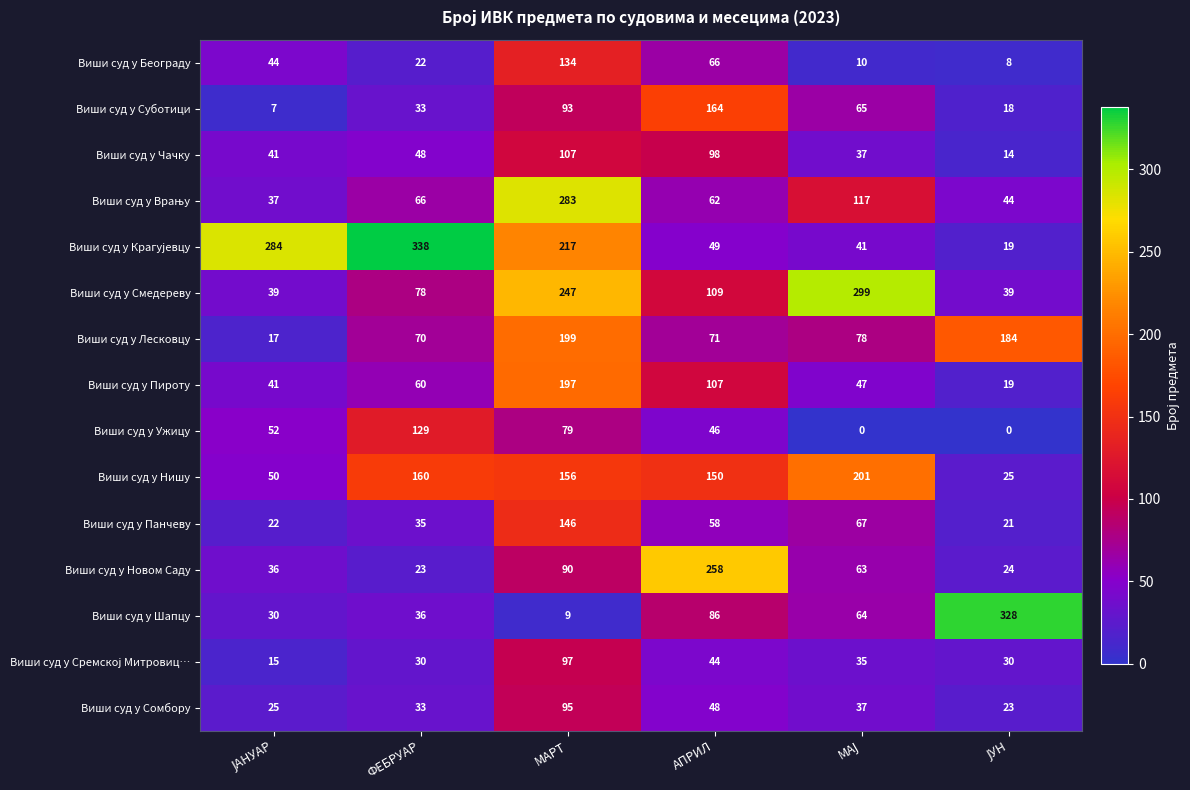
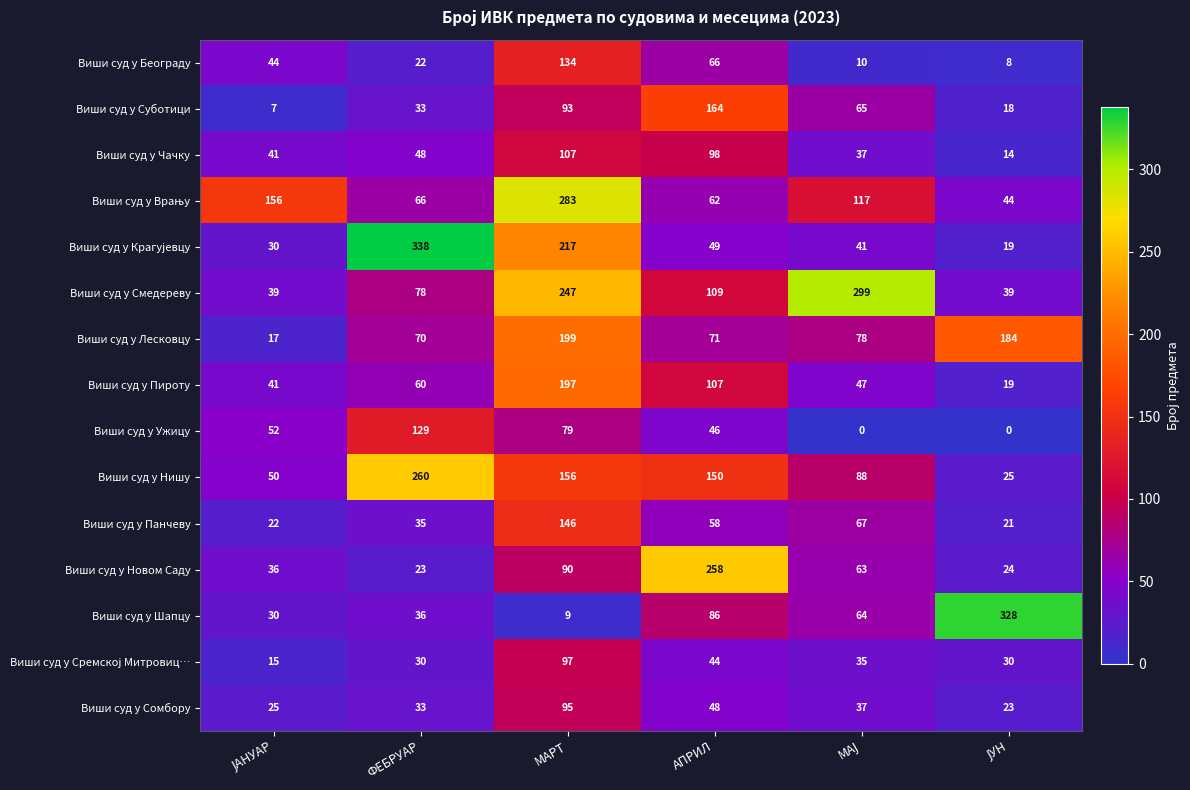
Виши суд у Врању, ЈАНУАР: 37 -> 156
Виши суд у Крагујевцу, ЈАНУАР: 284 -> 30
Виши суд у Нишу, ФЕБРУАР: 160 -> 260
Виши суд у Нишу, МАЈ: 201 -> 88
